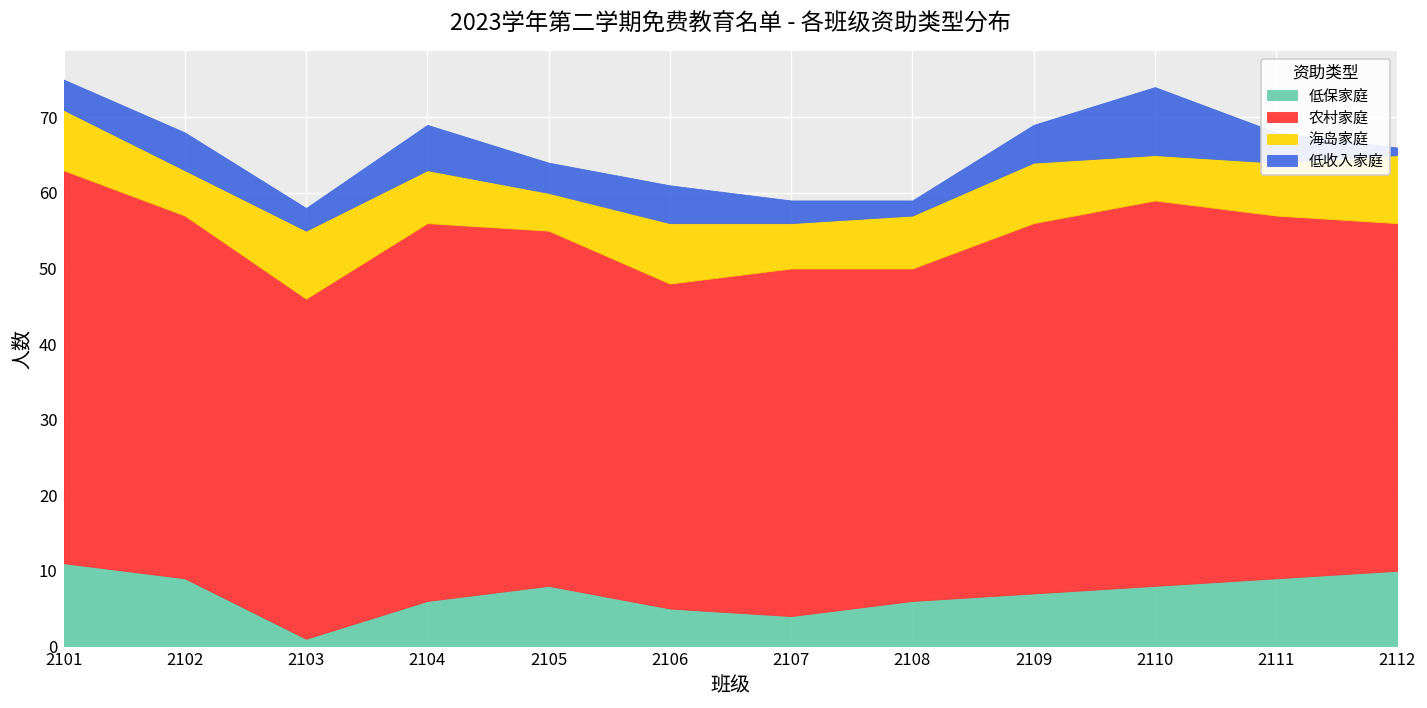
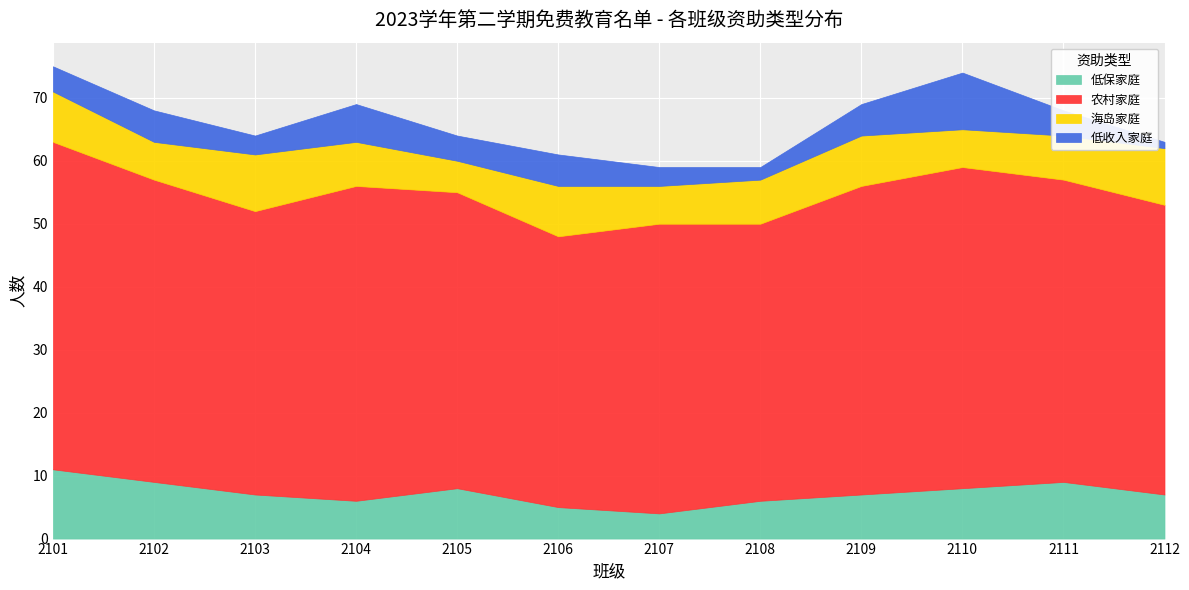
低保家庭, 2103: 1 -> 7
低保家庭, 2112: 10 -> 7
